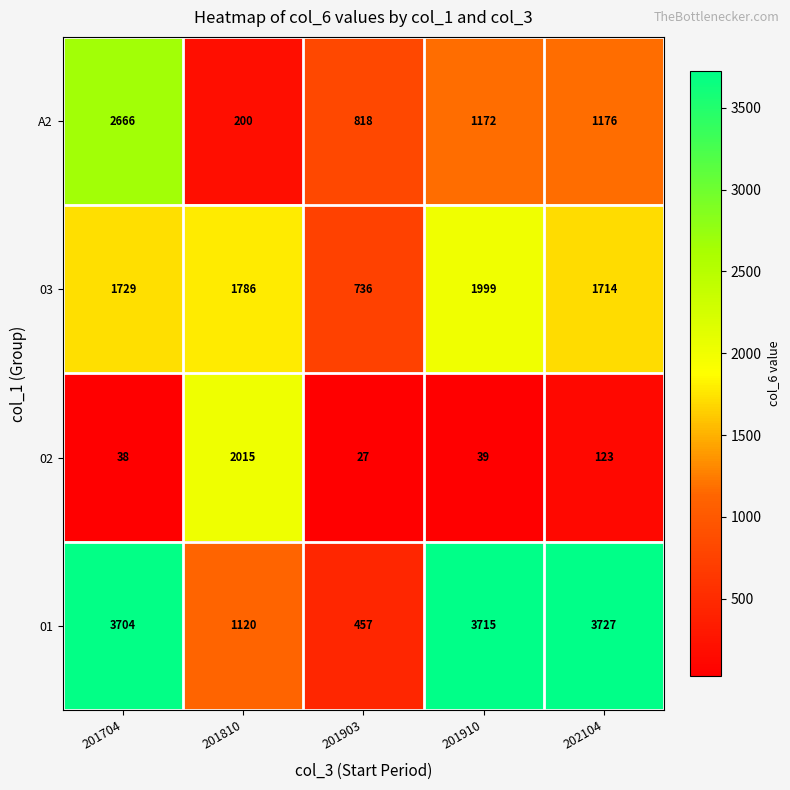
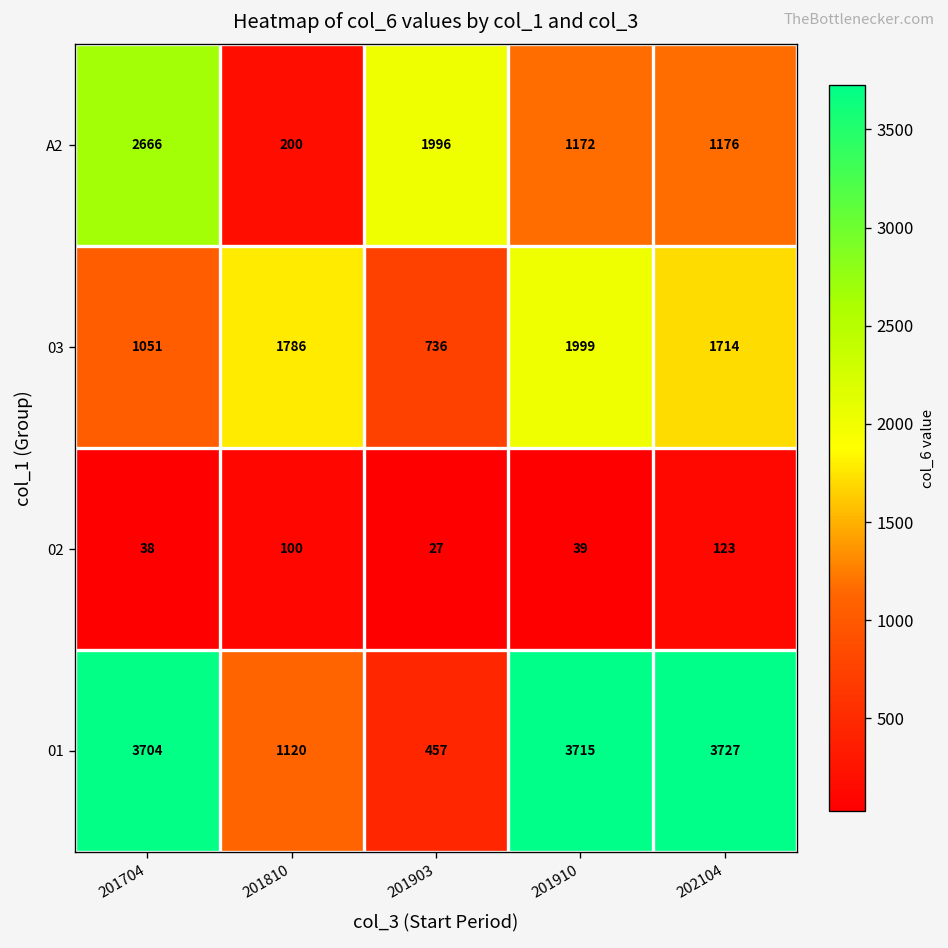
A2, 201903: 818 -> 1996
03, 201704: 1729 -> 1051
02, 201810: 2015 -> 100
